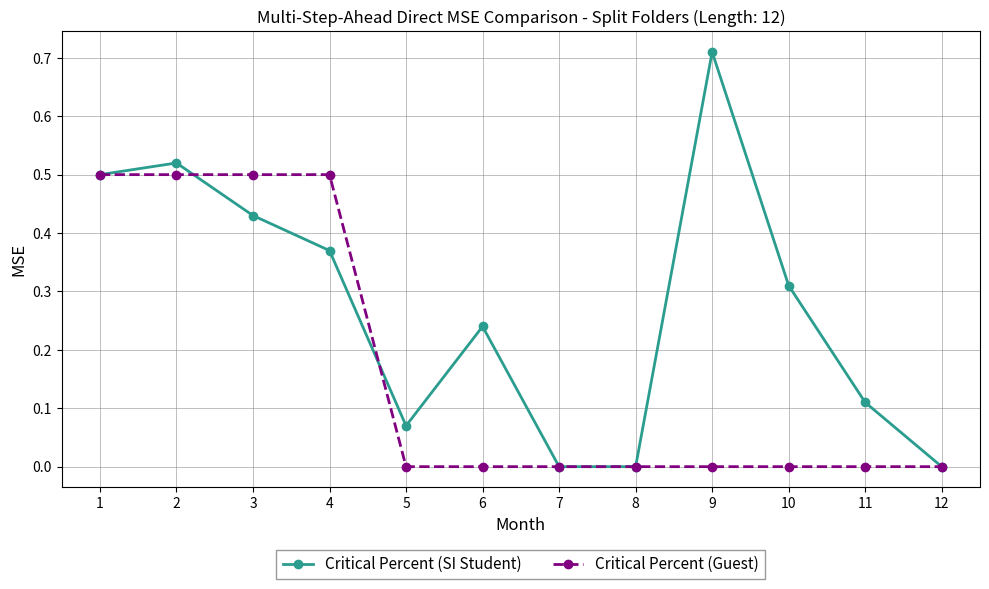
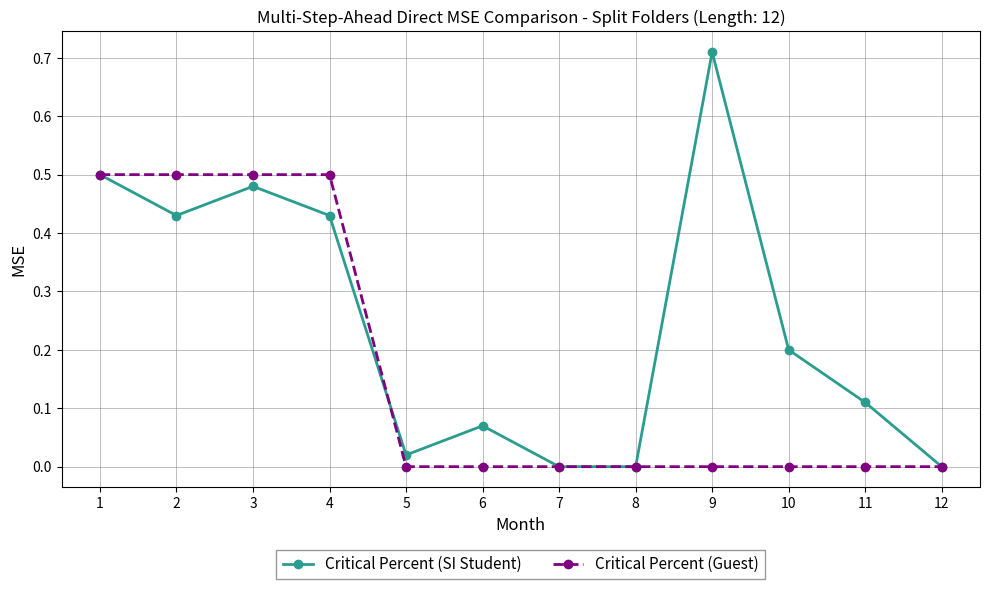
Critical Percent (SI Student), 2: 0.52 -> 0.43
Critical Percent (SI Student), 3: 0.43 -> 0.48
Critical Percent (SI Student), 4: 0.37 -> 0.43
Critical Percent (SI Student), 5: 0.07 -> 0.02
Critical Percent (SI Student), 6: 0.24 -> 0.07
Critical Percent (SI Student), 10: 0.31 -> 0.20
